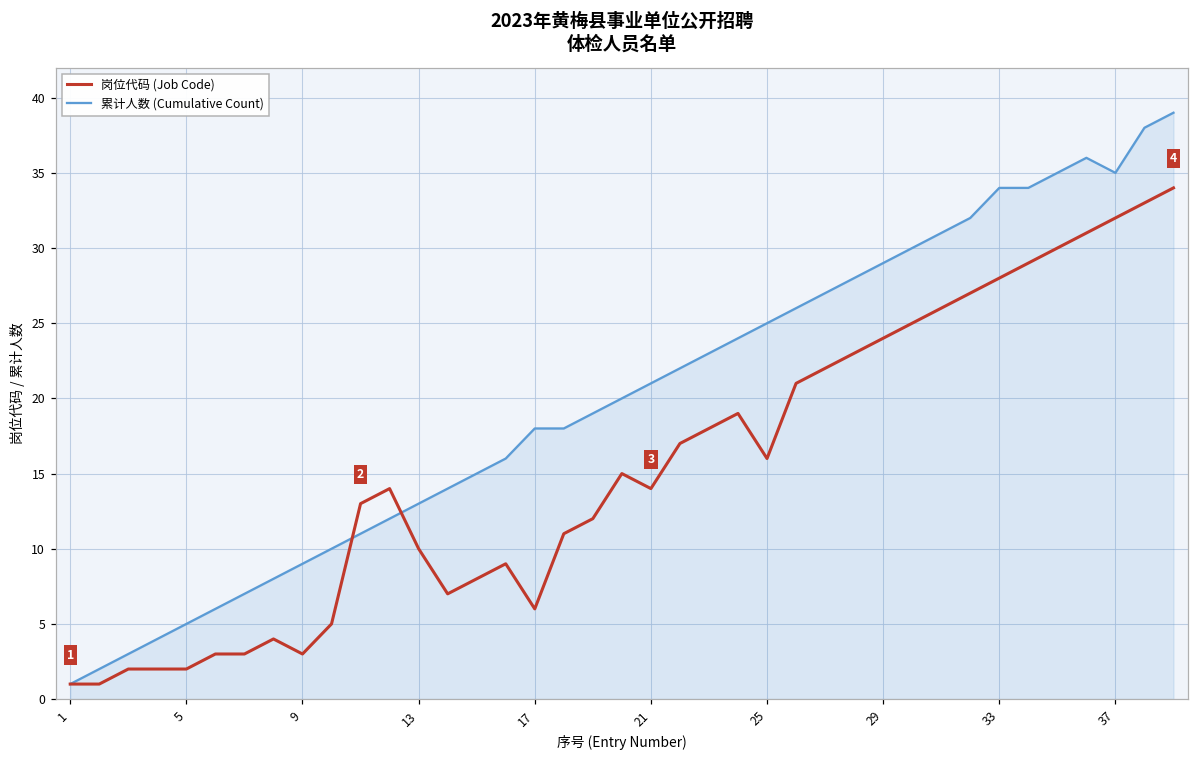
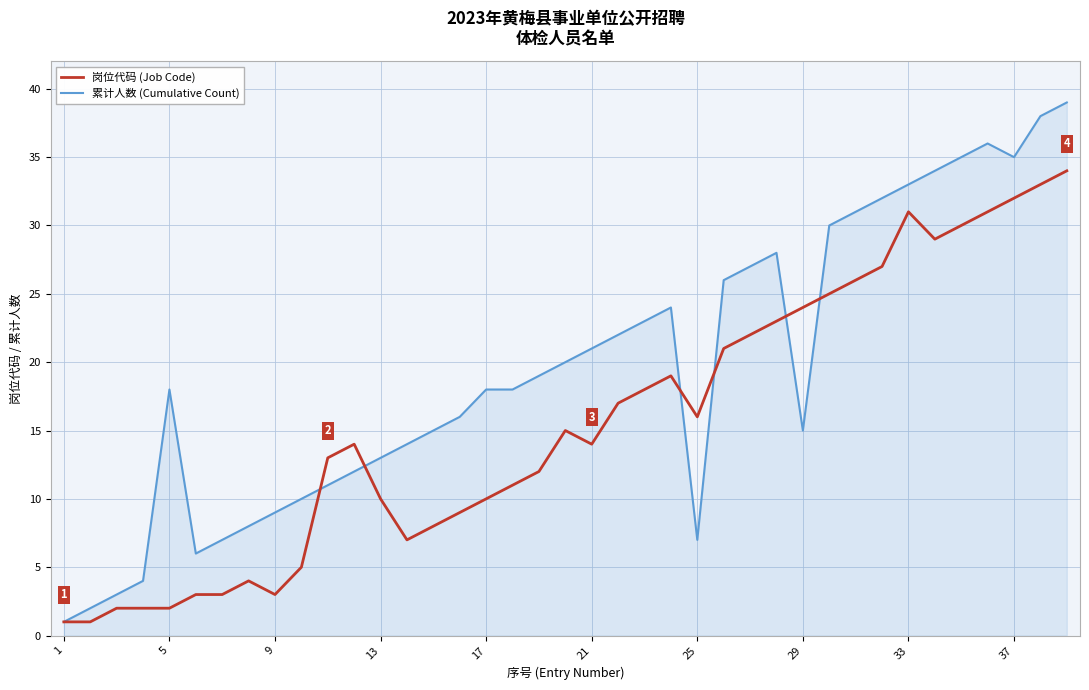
累计人数 (Cumulative Count), 5: 5 -> 18
岗位代码 (Job Code), 17: 6 -> 10
累计人数 (Cumulative Count), 25: 25 -> 7
累计人数 (Cumulative Count), 29: 29 -> 15
岗位代码 (Job Code), 33: 28 -> 31
累计人数 (Cumulative Count), 33: 34 -> 33
